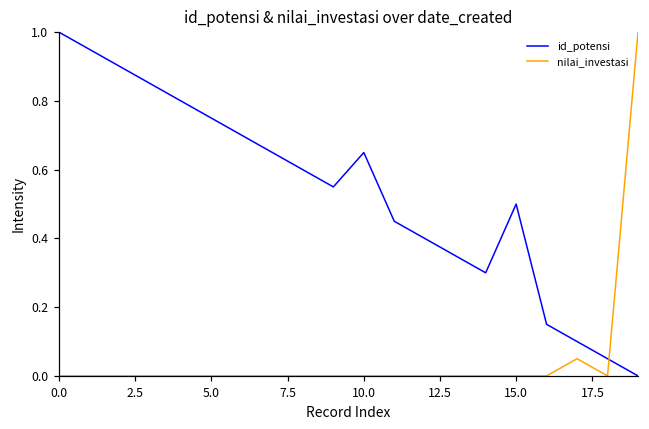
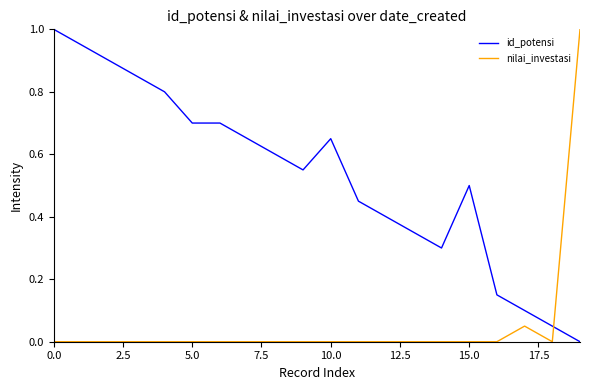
id_potensi, 5.0: 0.75 -> 0.70
